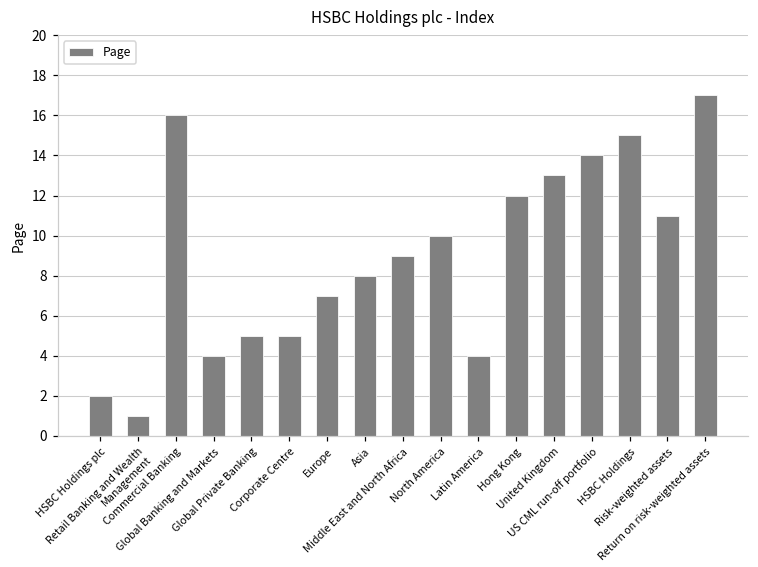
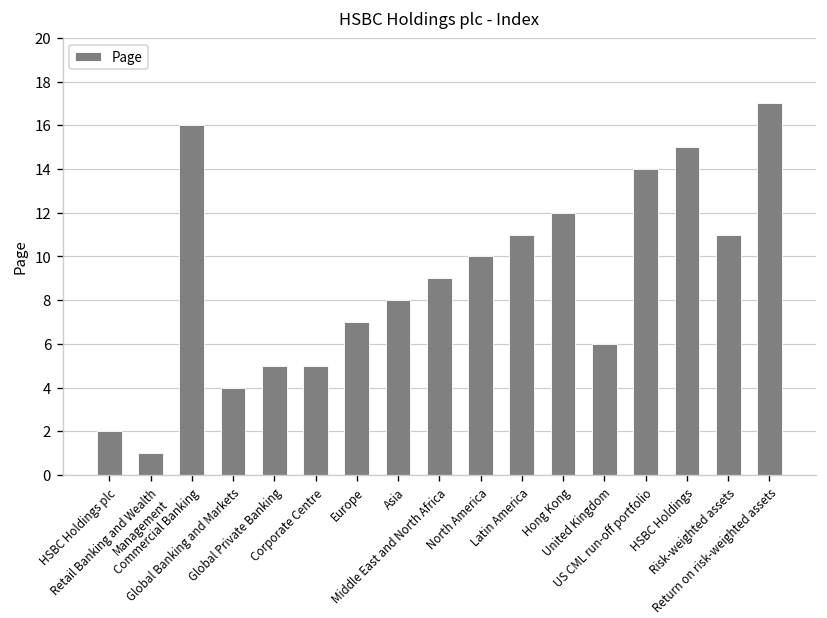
Latin America: 4 -> 11
United Kingdom: 13 -> 6
